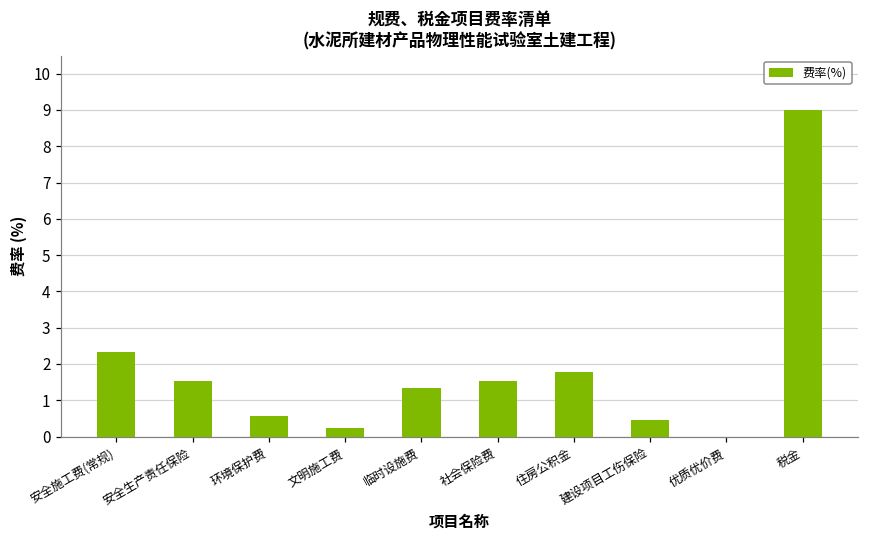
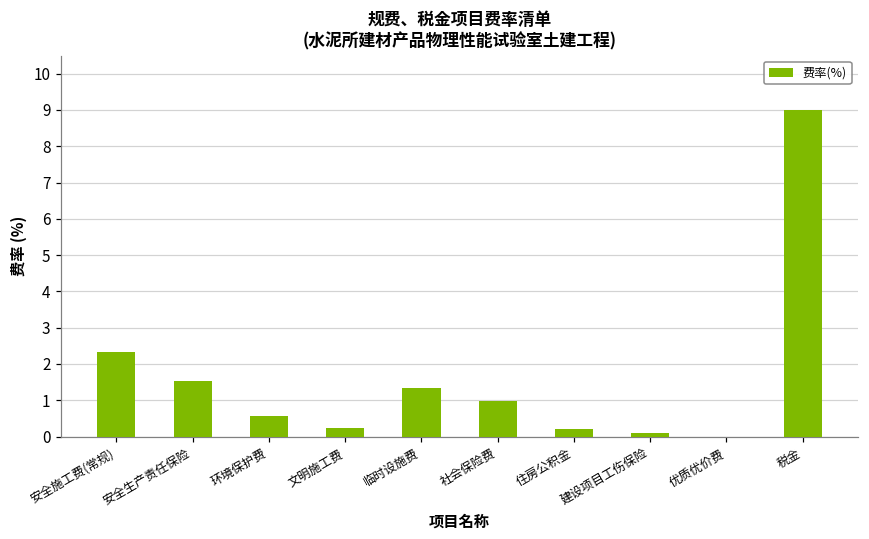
社会保险费: 1.5 -> 1.0
住房公积金: 1.8 -> 0.2
建设项目工伤保险: 0.4 -> 0.1
